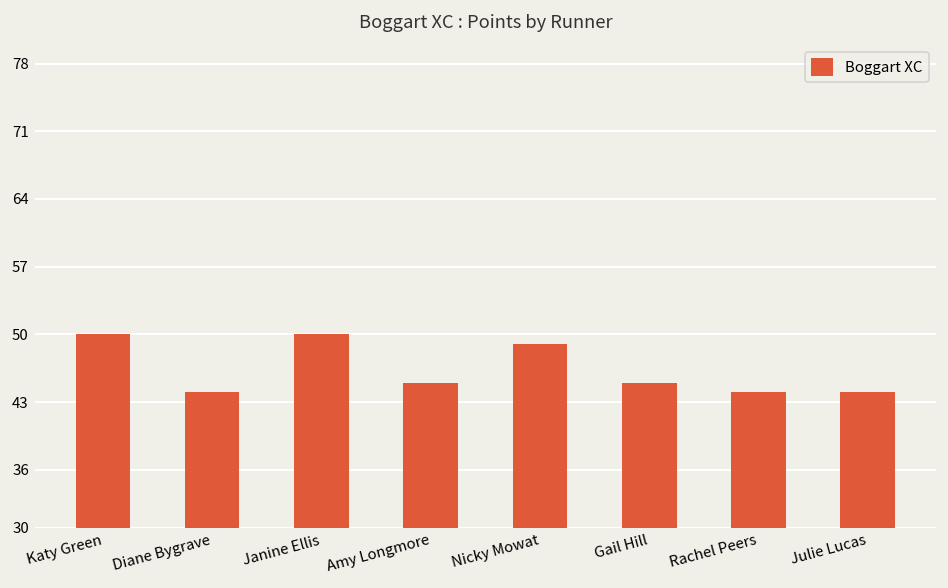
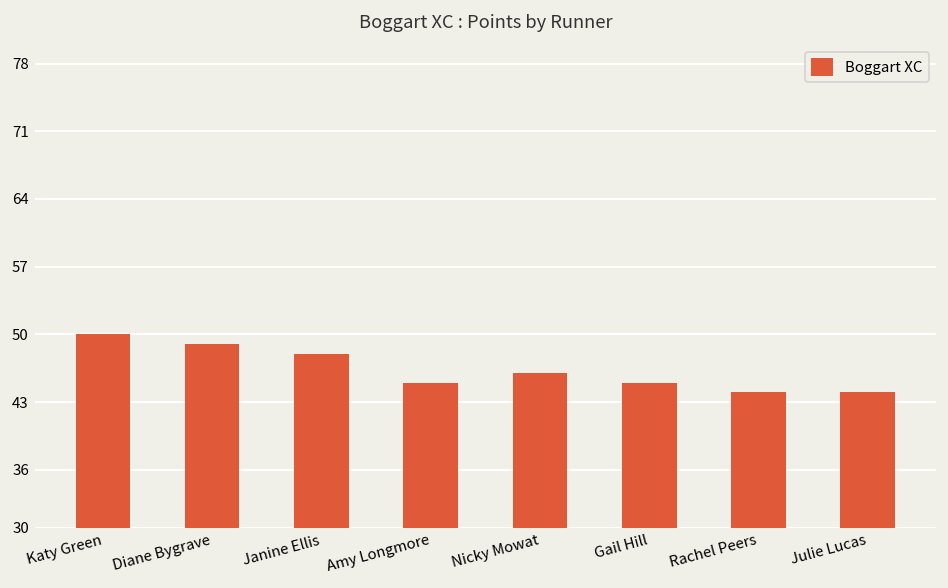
Diane Bygrave: 44 -> 49
Janine Ellis: 50 -> 48
Nicky Mowat: 49 -> 46
